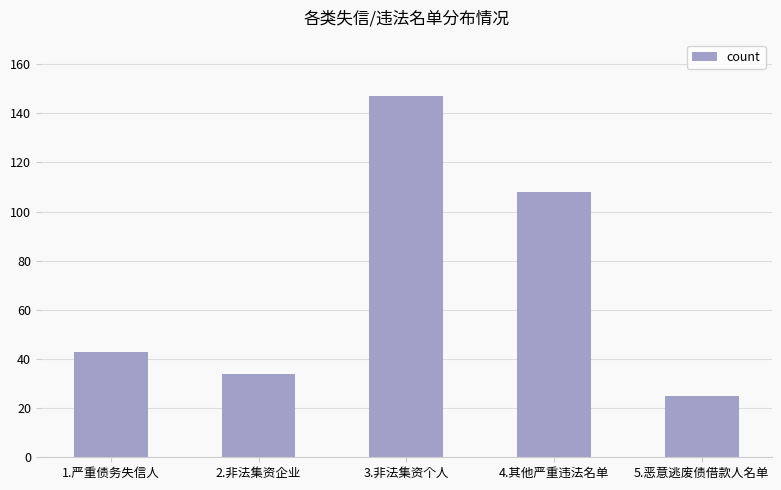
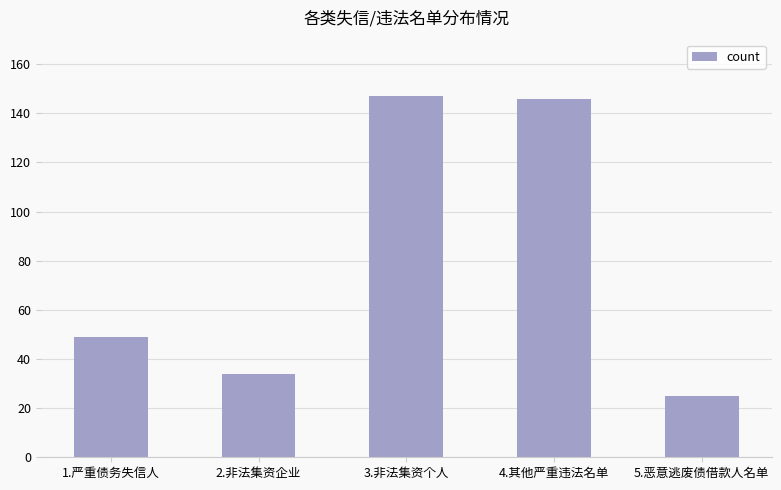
1.严重债务失信人: 43 -> 49
4.其他严重违法名单: 108 -> 146
